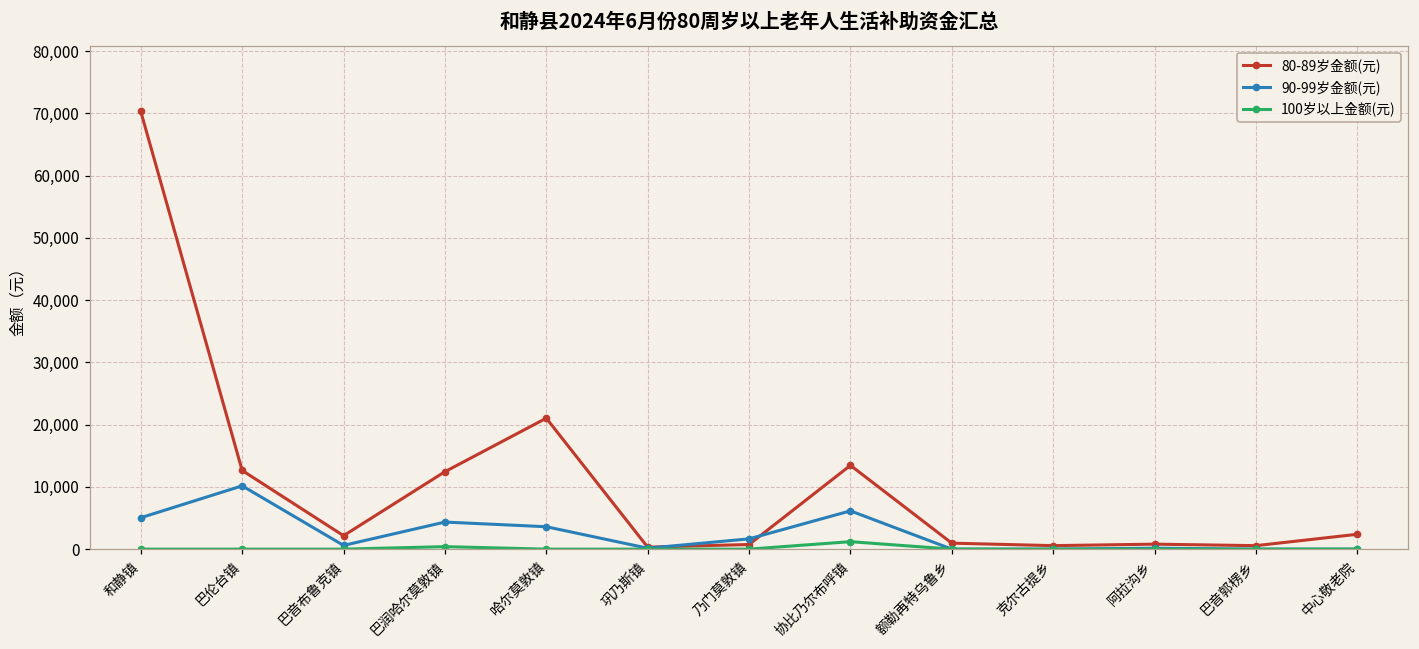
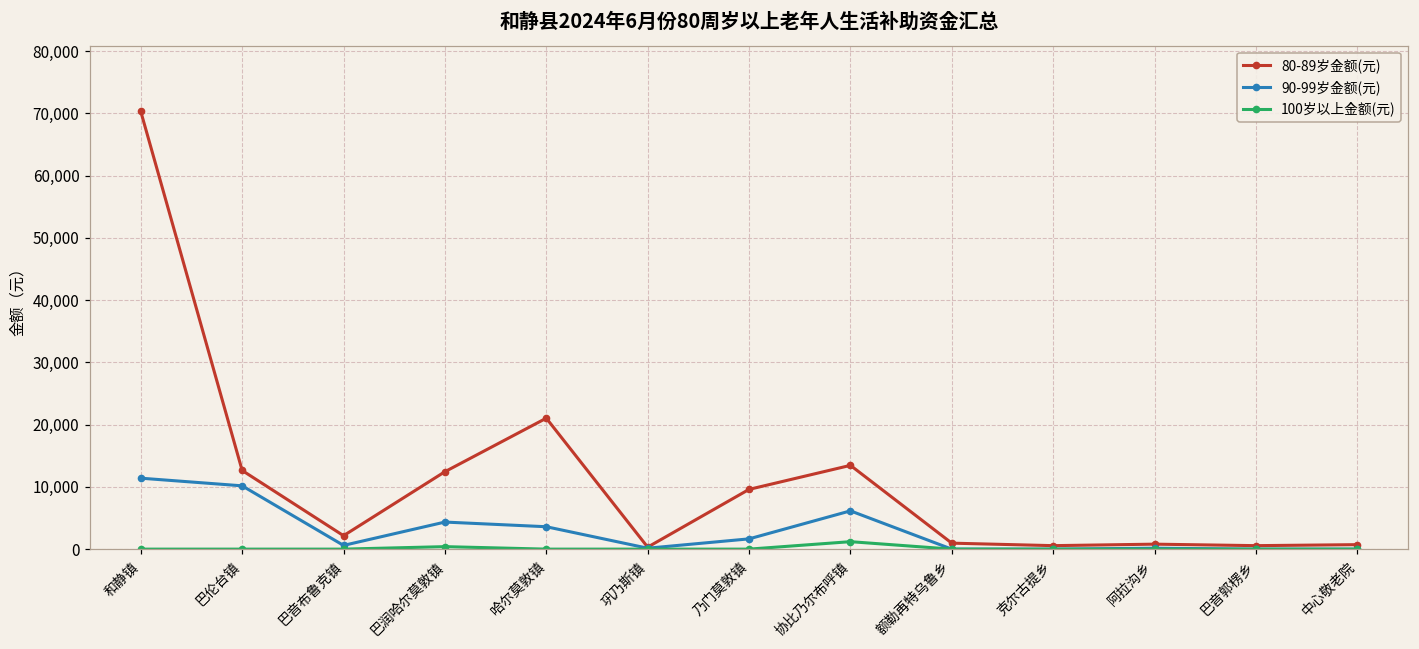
90-99岁金额(元), 和静镇: 5,000 -> 11,000
80-89岁金额(元), 乃门莫敦镇: 1,000 -> 10,000
80-89岁金额(元), 中心敬老院: 2,000 -> 1,000
